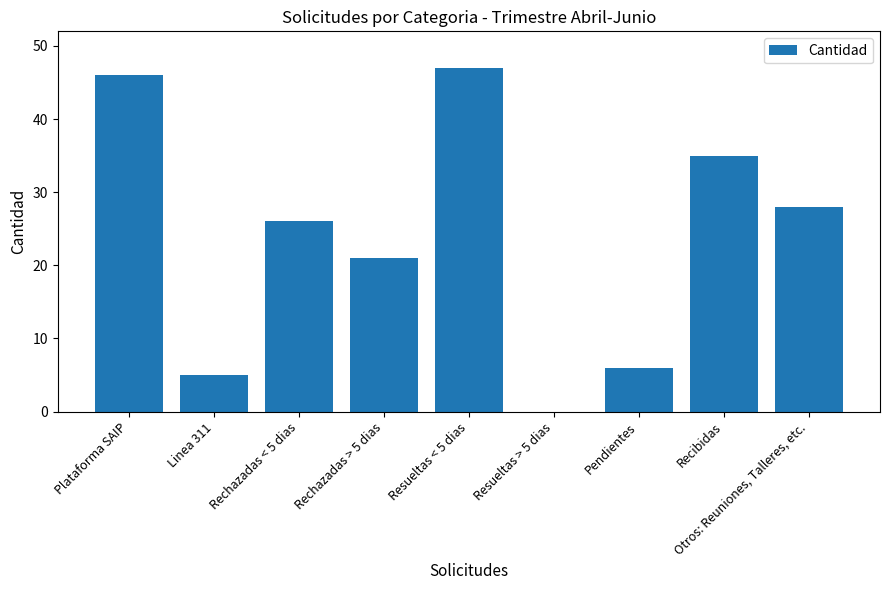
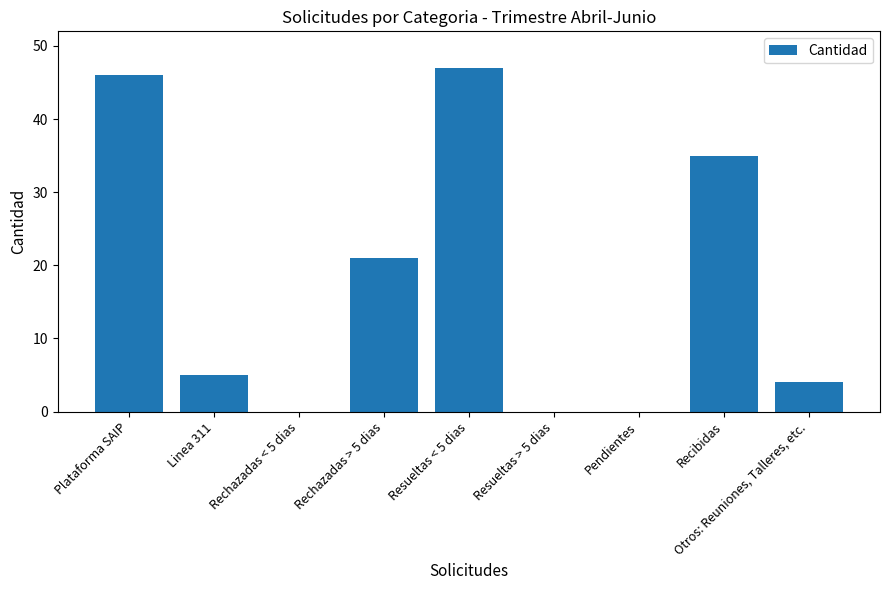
Rechazadas < 5 dias: 26 -> 0
Pendientes: 6 -> 0
Otros: Reuniones, Talleres, etc.: 28 -> 4
